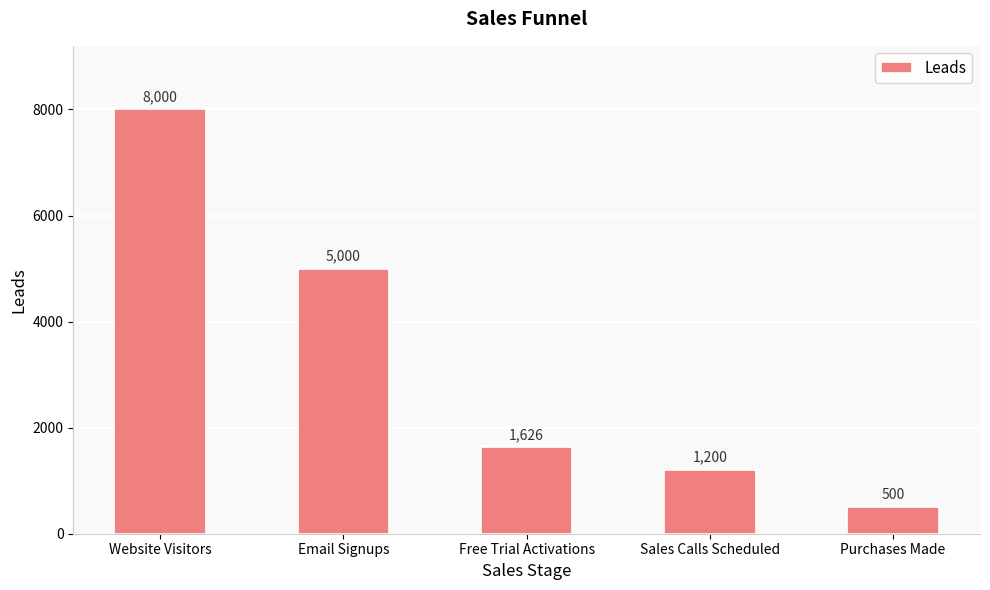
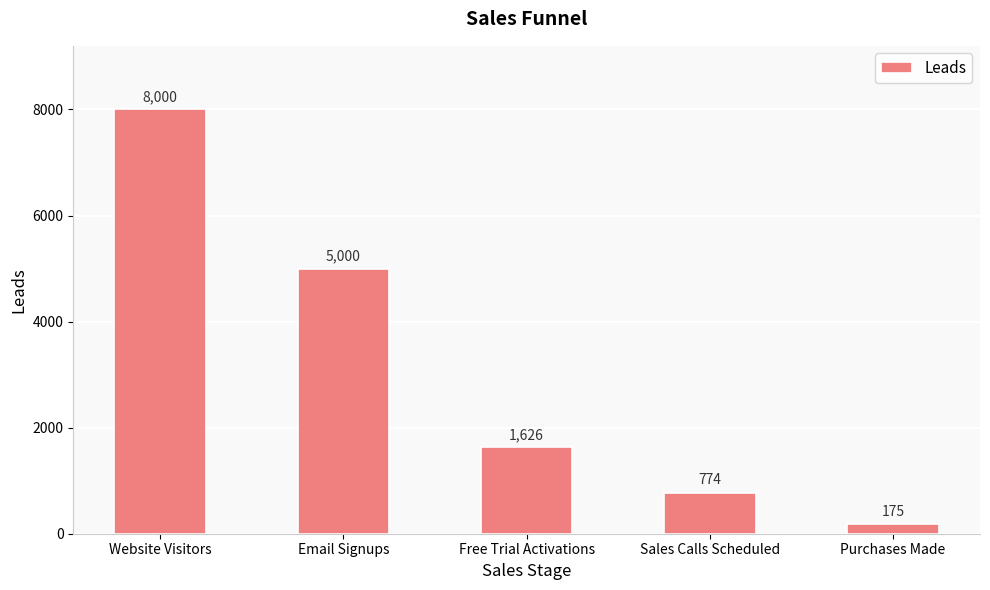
Sales Calls Scheduled: 1,200 -> 774
Purchases Made: 500 -> 175
